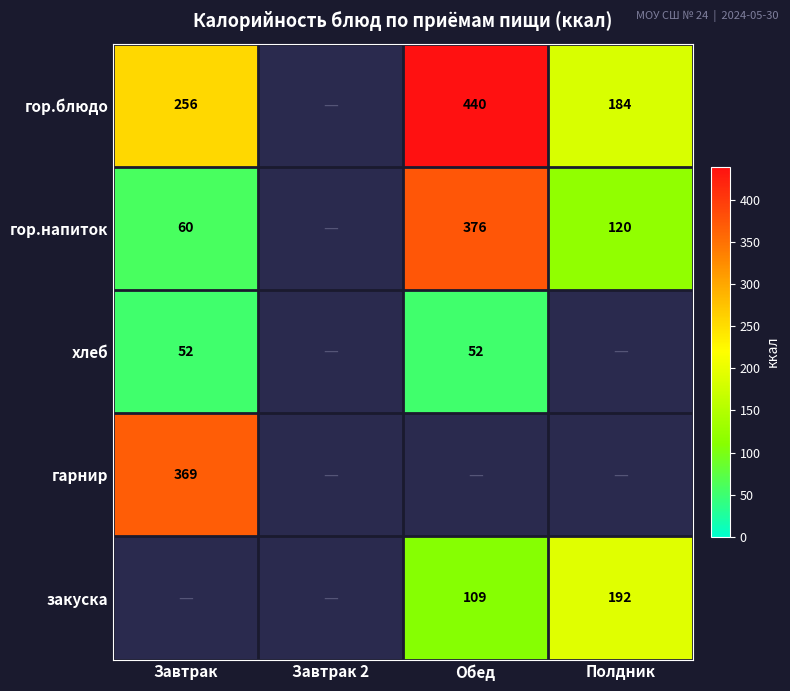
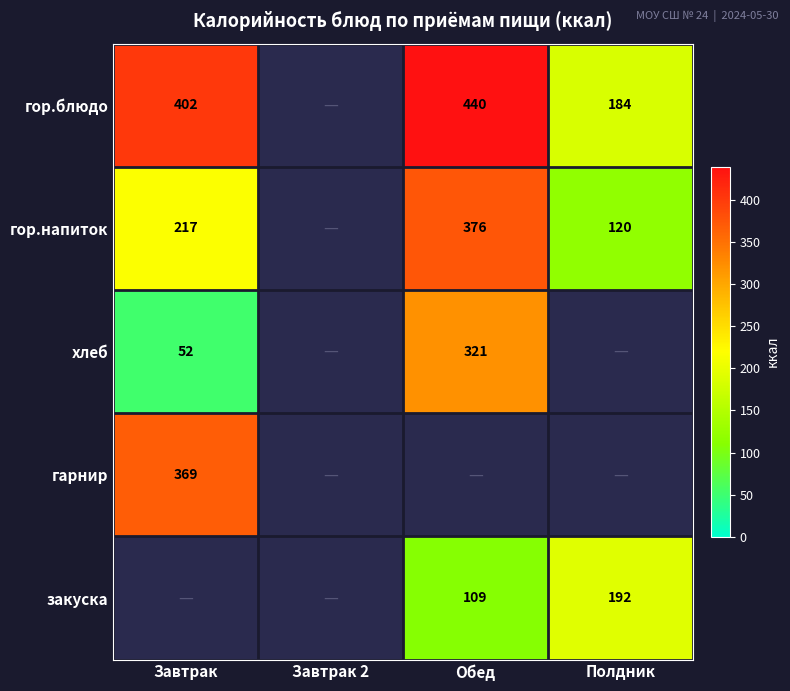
гор.блюдо, Завтрак: 256 -> 402
гор.напиток, Завтрак: 60 -> 217
хлеб, Обед: 52 -> 321
